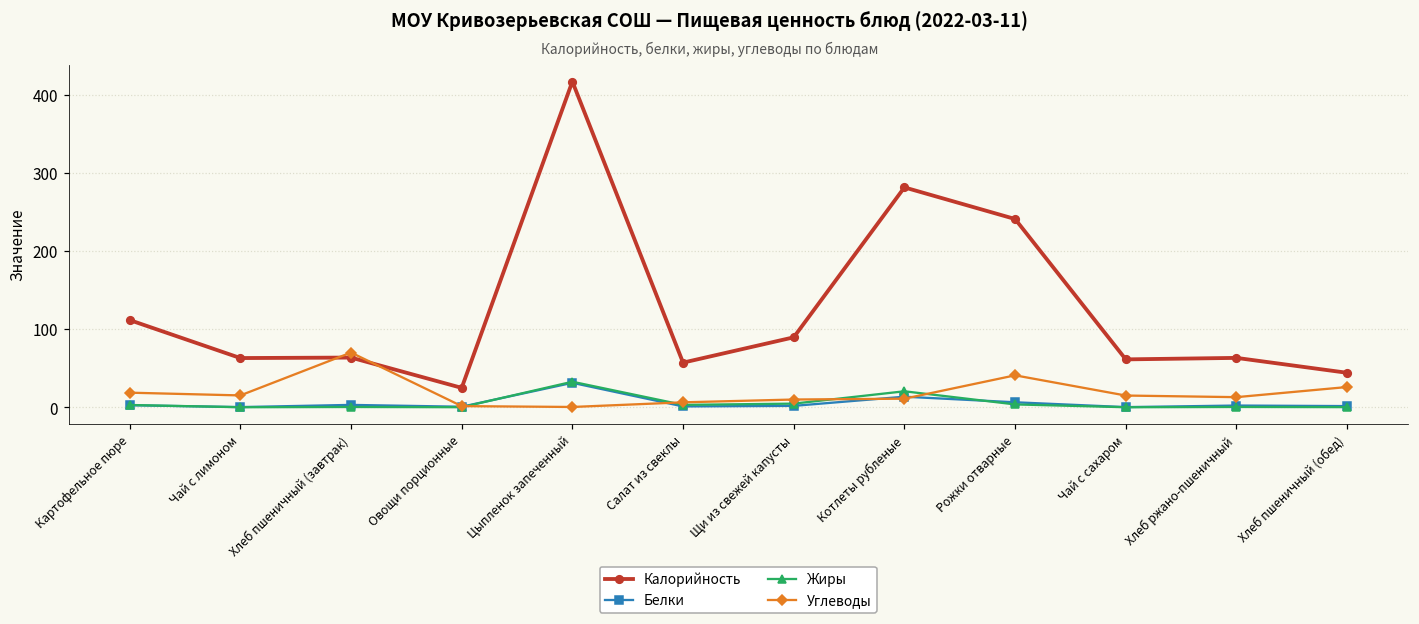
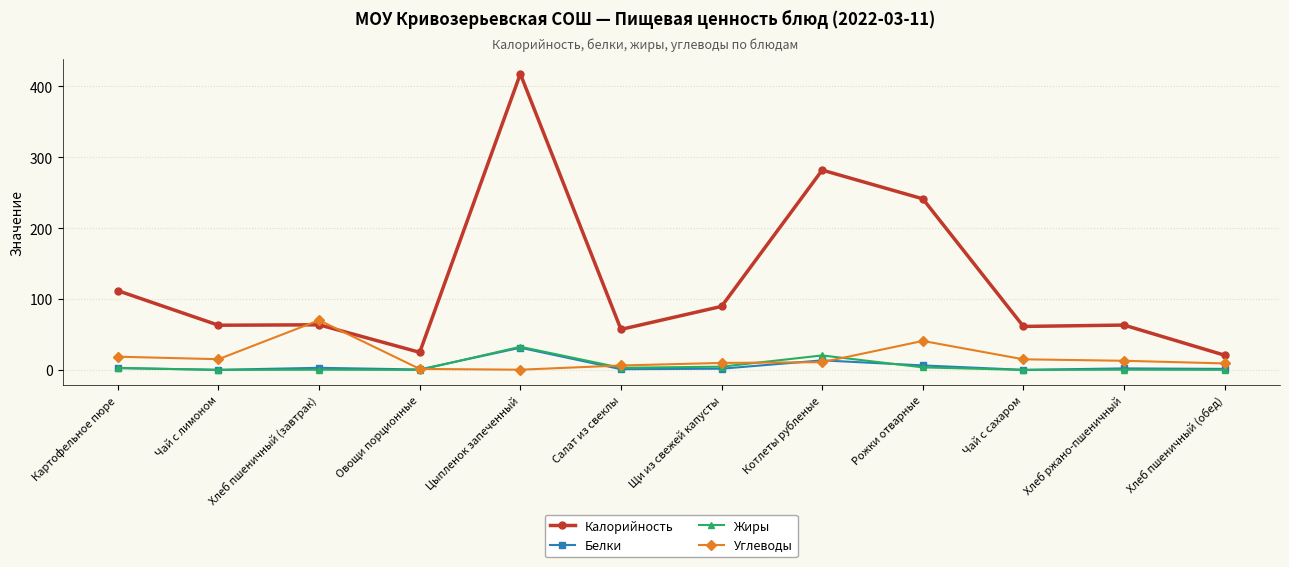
Калорийность, Хлеб пшеничный (обед): 40 -> 20
Углеводы, Хлеб пшеничный (обед): 30 -> 10
